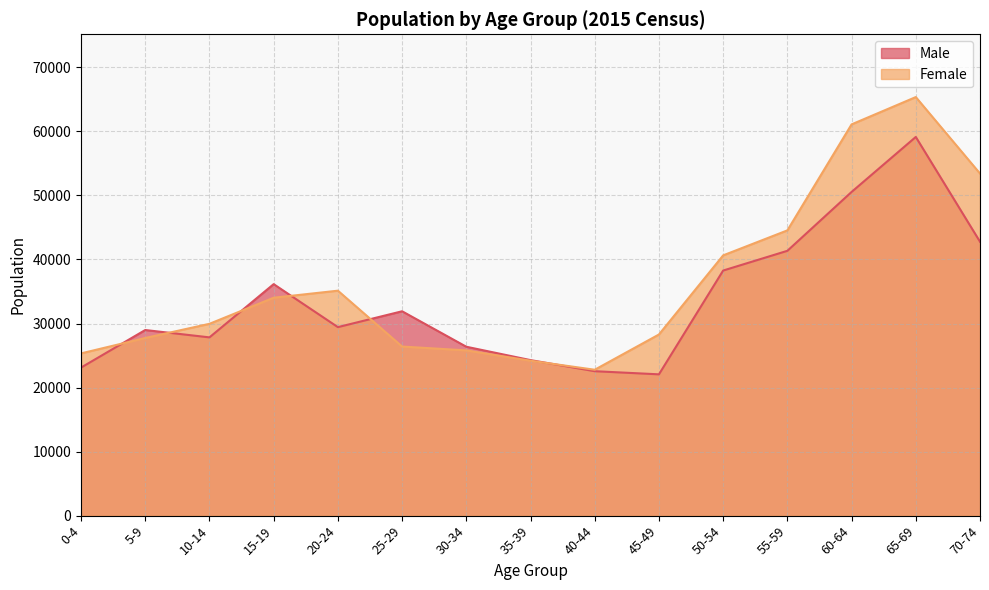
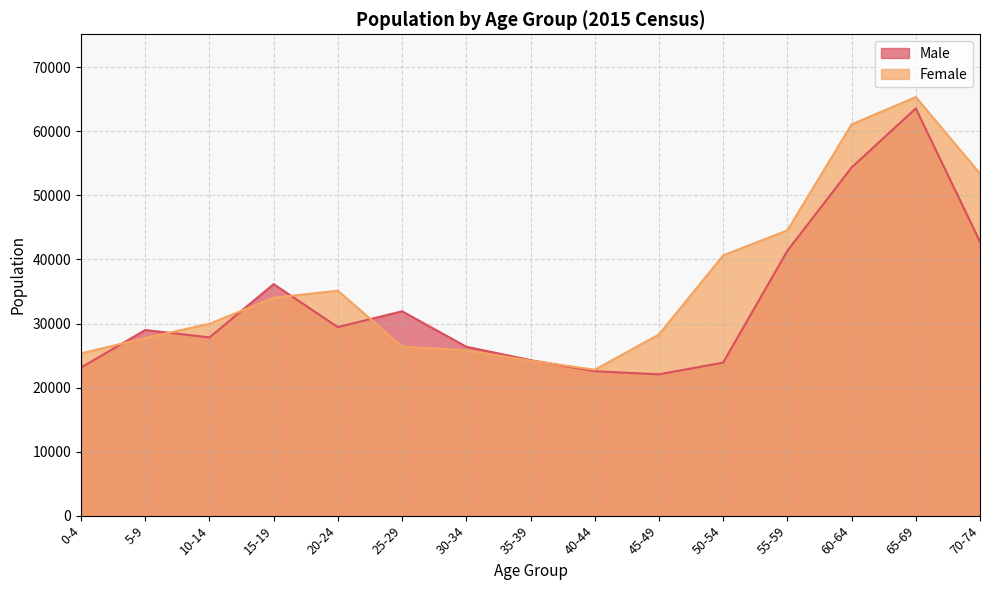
Male, 50-54: 38000 -> 24000
Male, 60-64: 51000 -> 54000
Male, 65-69: 59000 -> 64000
